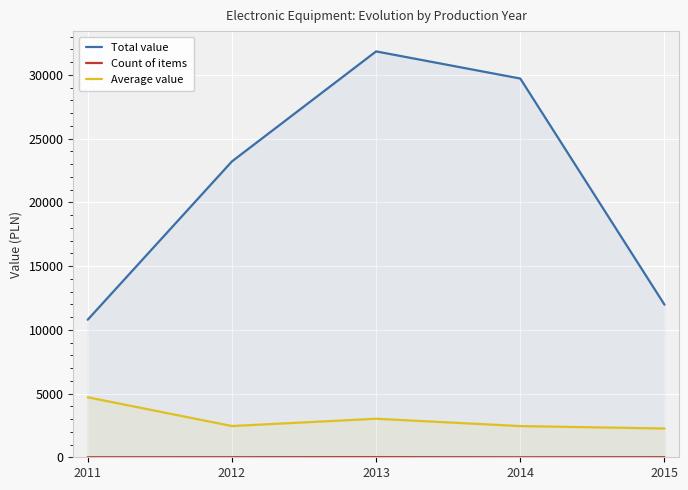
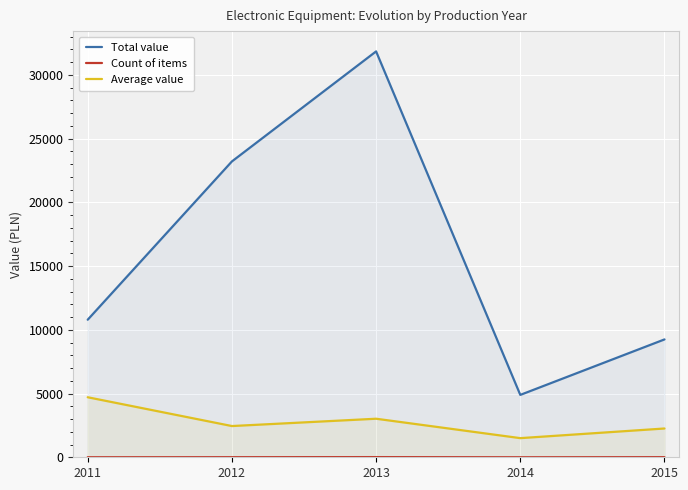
Total value, 2014: 29700 -> 4900
Average value, 2014: 2400 -> 1500
Total value, 2015: 12000 -> 9200
